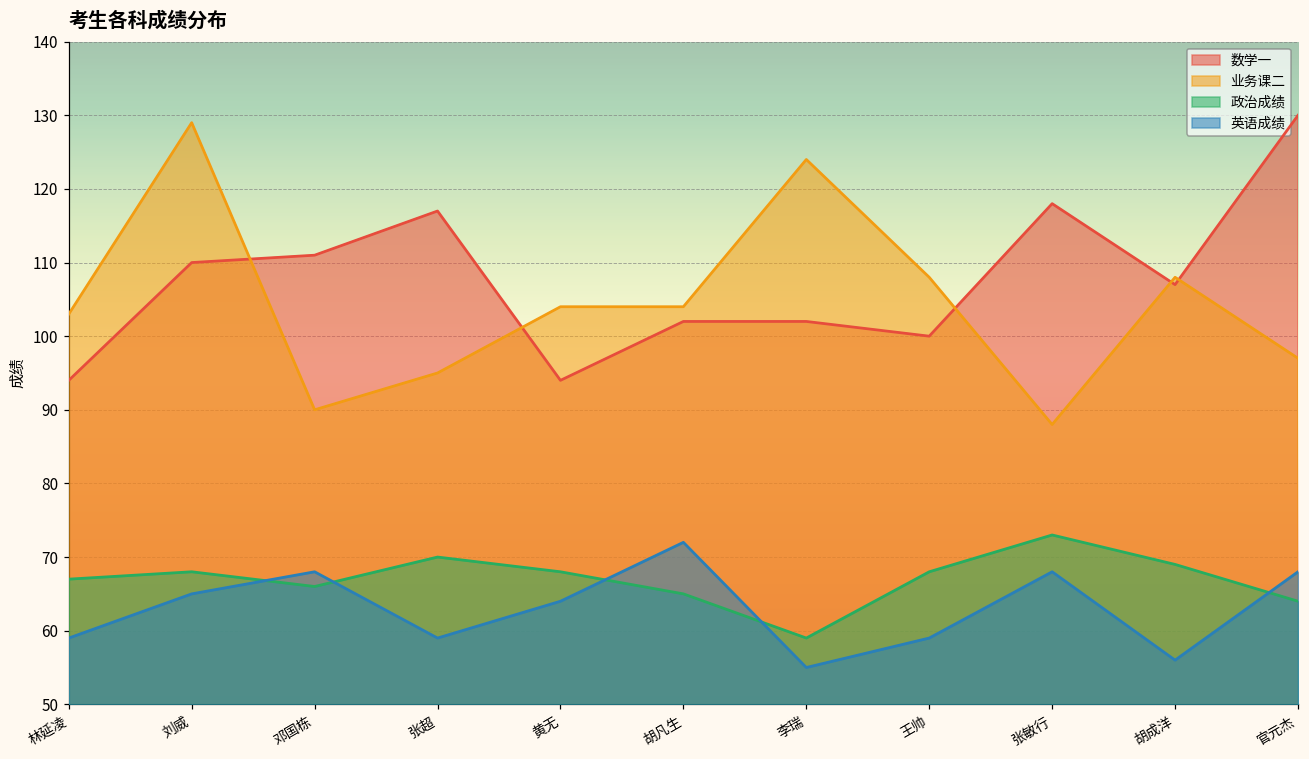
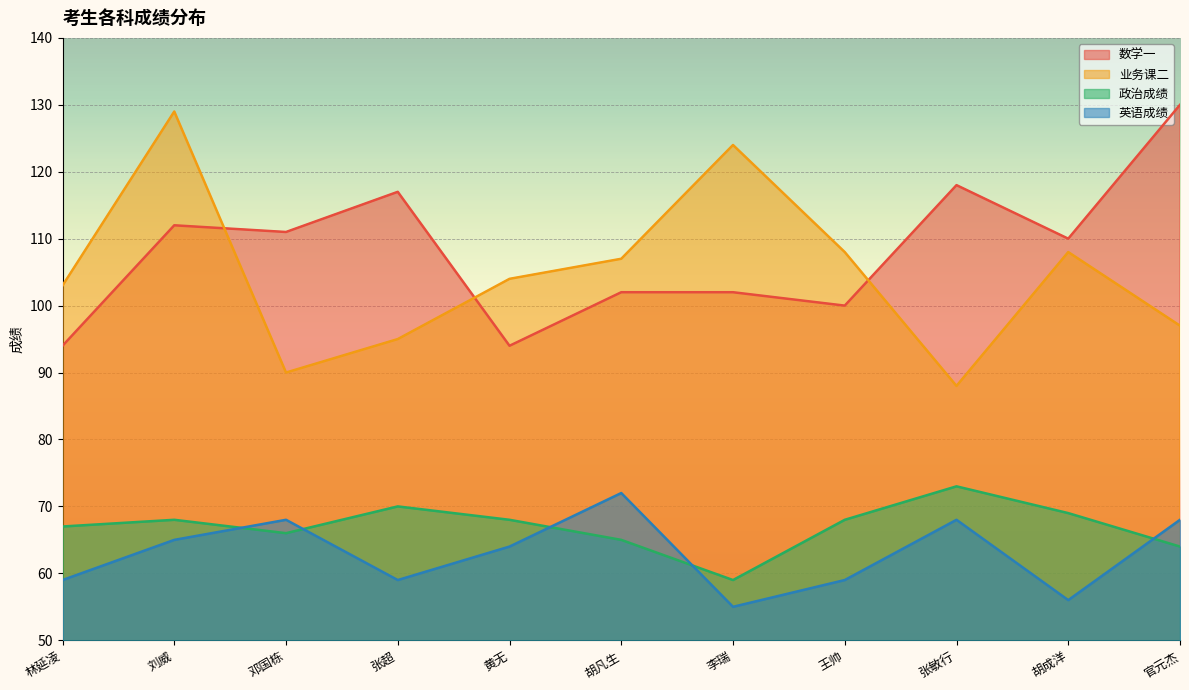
数学一, 刘威: 110 -> 112
业务课二, 胡凡生: 104 -> 107
数学一, 胡成洋: 107 -> 110
